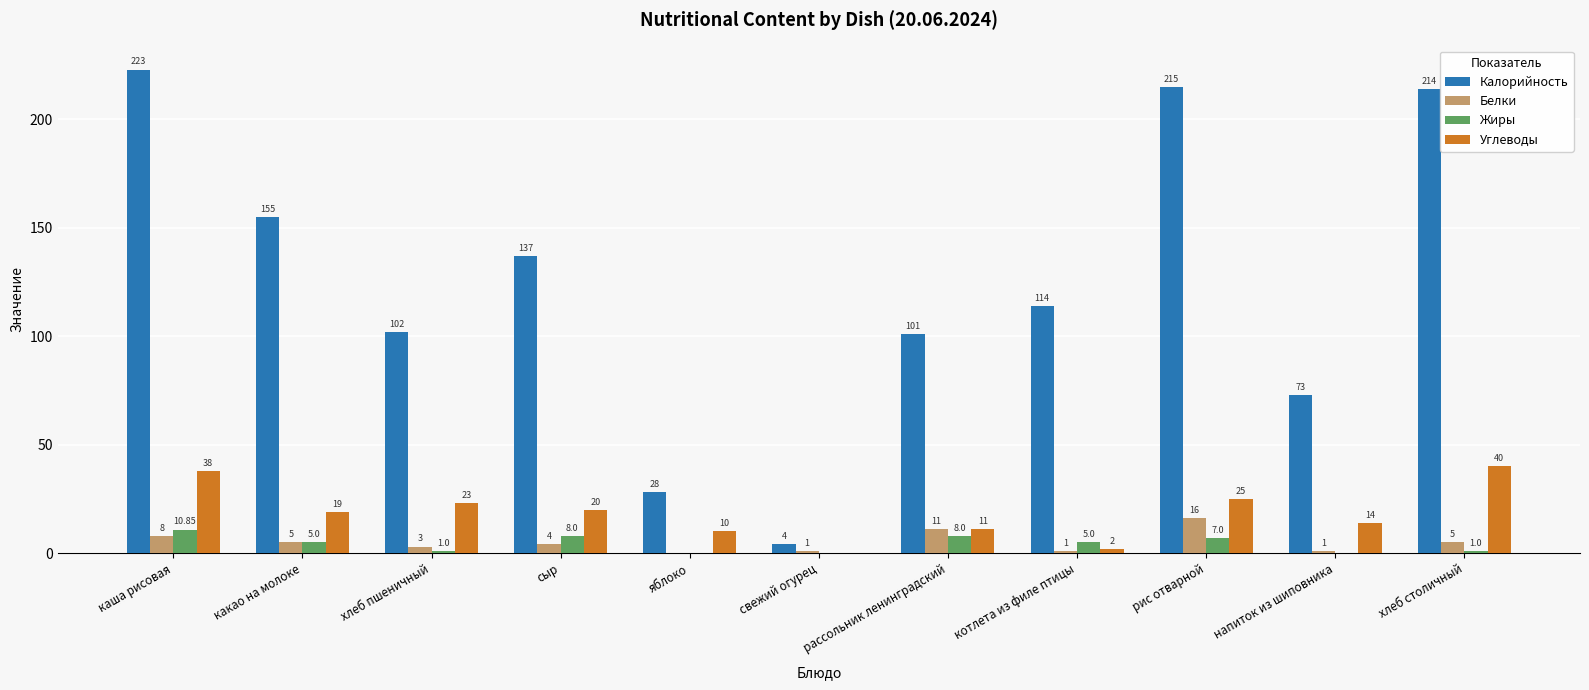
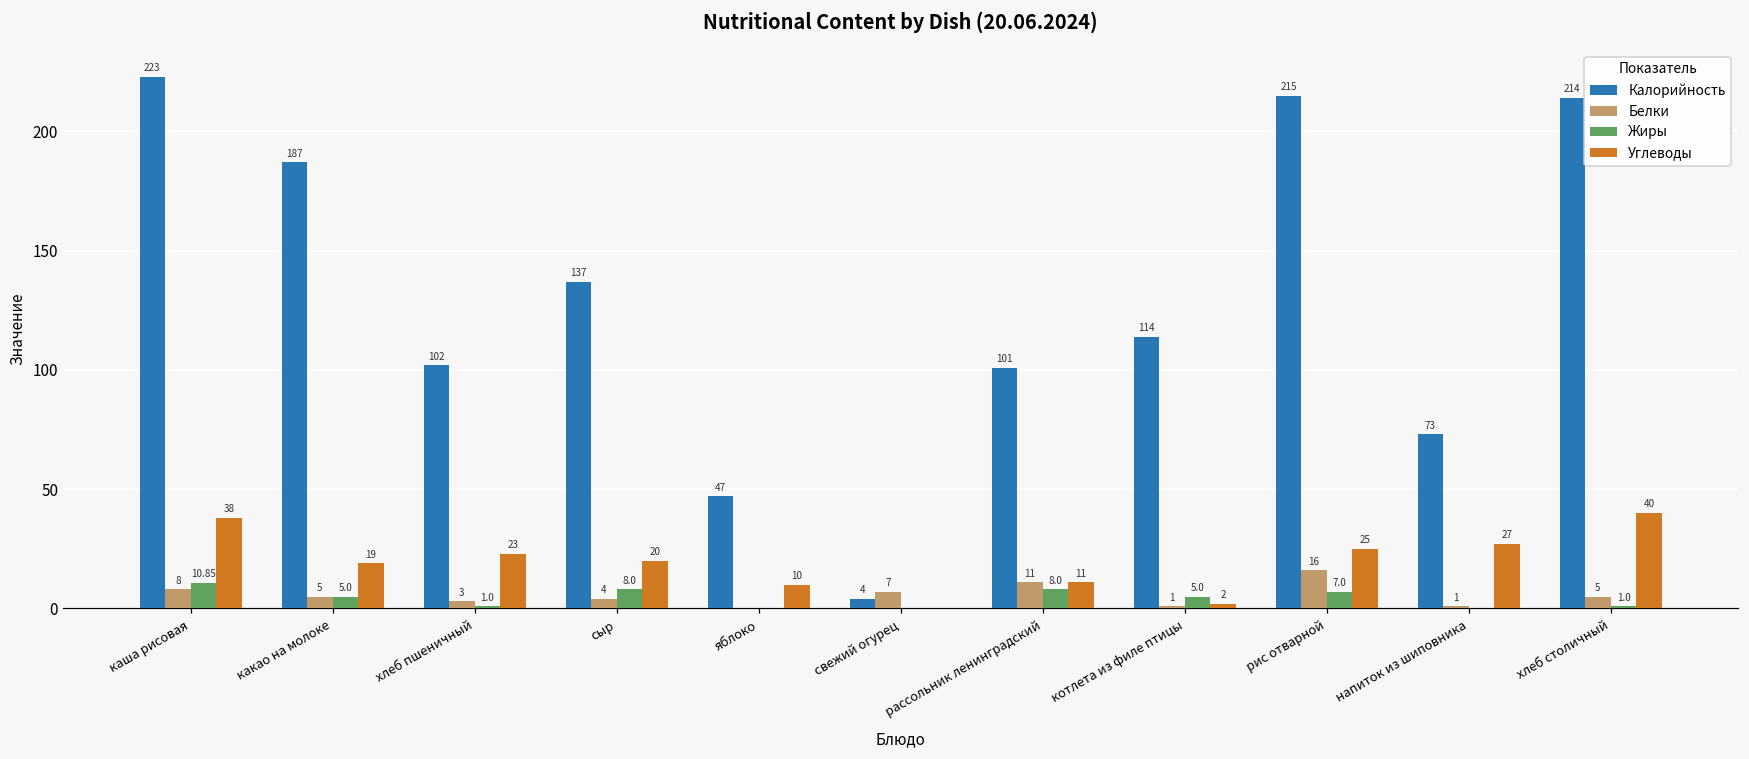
Калорийность, какао на молоке: 155 -> 187
Калорийность, яблоко: 28 -> 47
Белки, свежий огурец: 1 -> 7
Углеводы, напиток из шиповника: 14 -> 27
